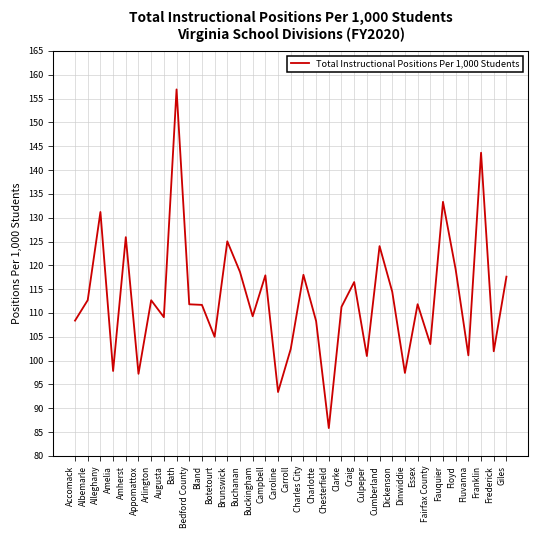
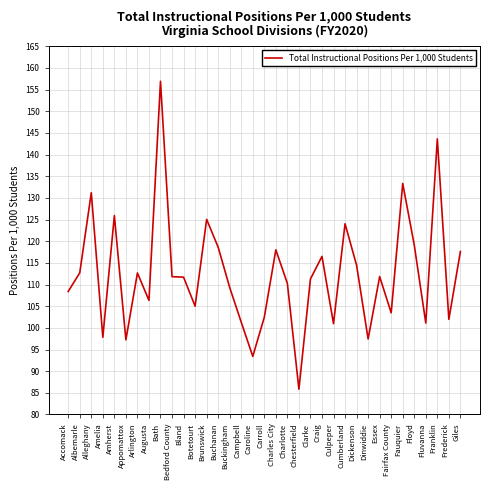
Augusta: 109 -> 106
Campbell: 118 -> 101
Charlotte: 108 -> 110
